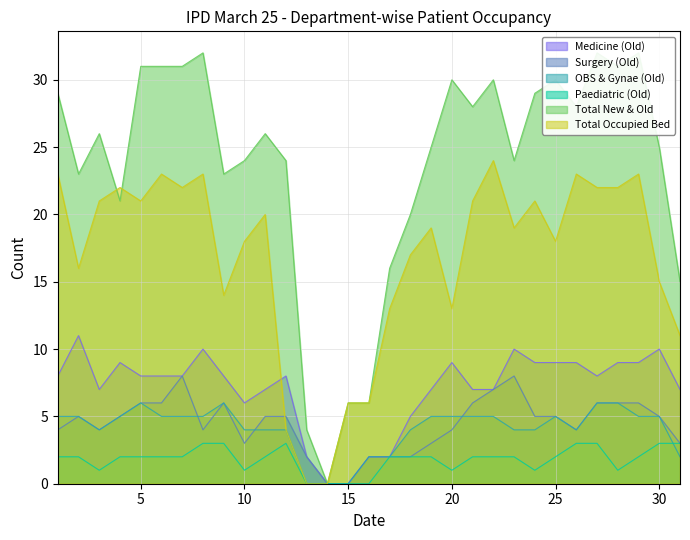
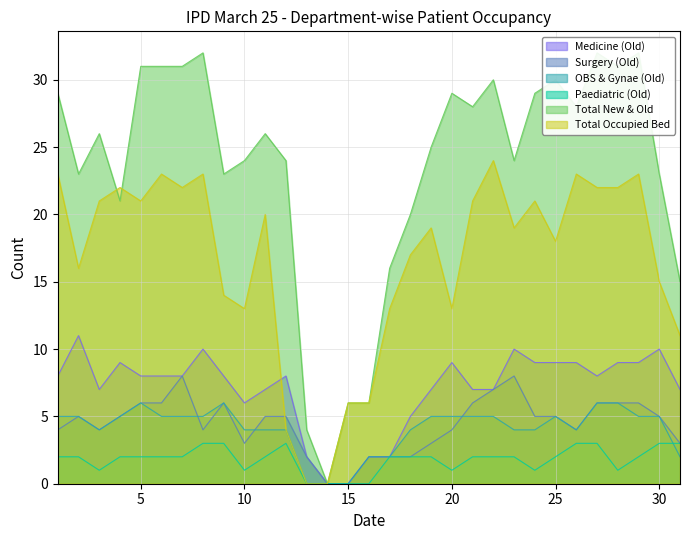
Total Occupied Bed, 10: 18 -> 13
Total New & Old, 20: 30 -> 29
Total New & Old, 30: 25 -> 23
